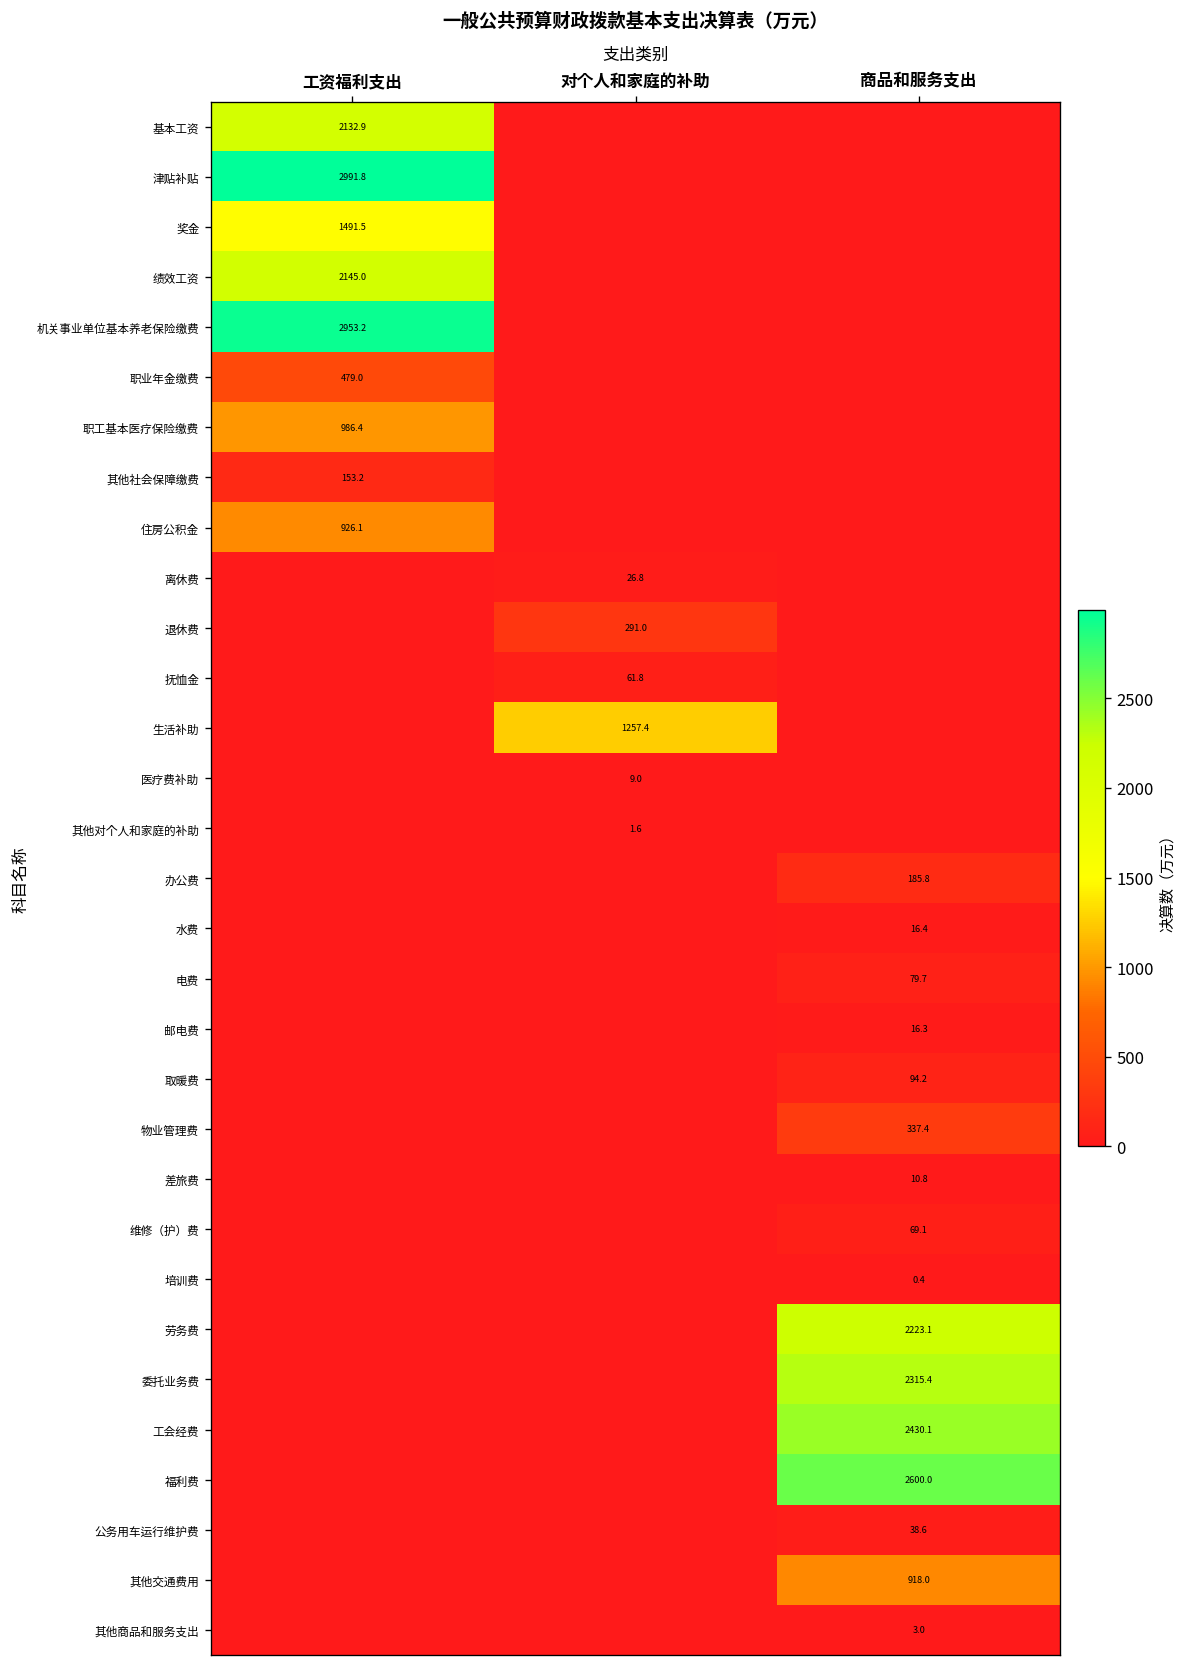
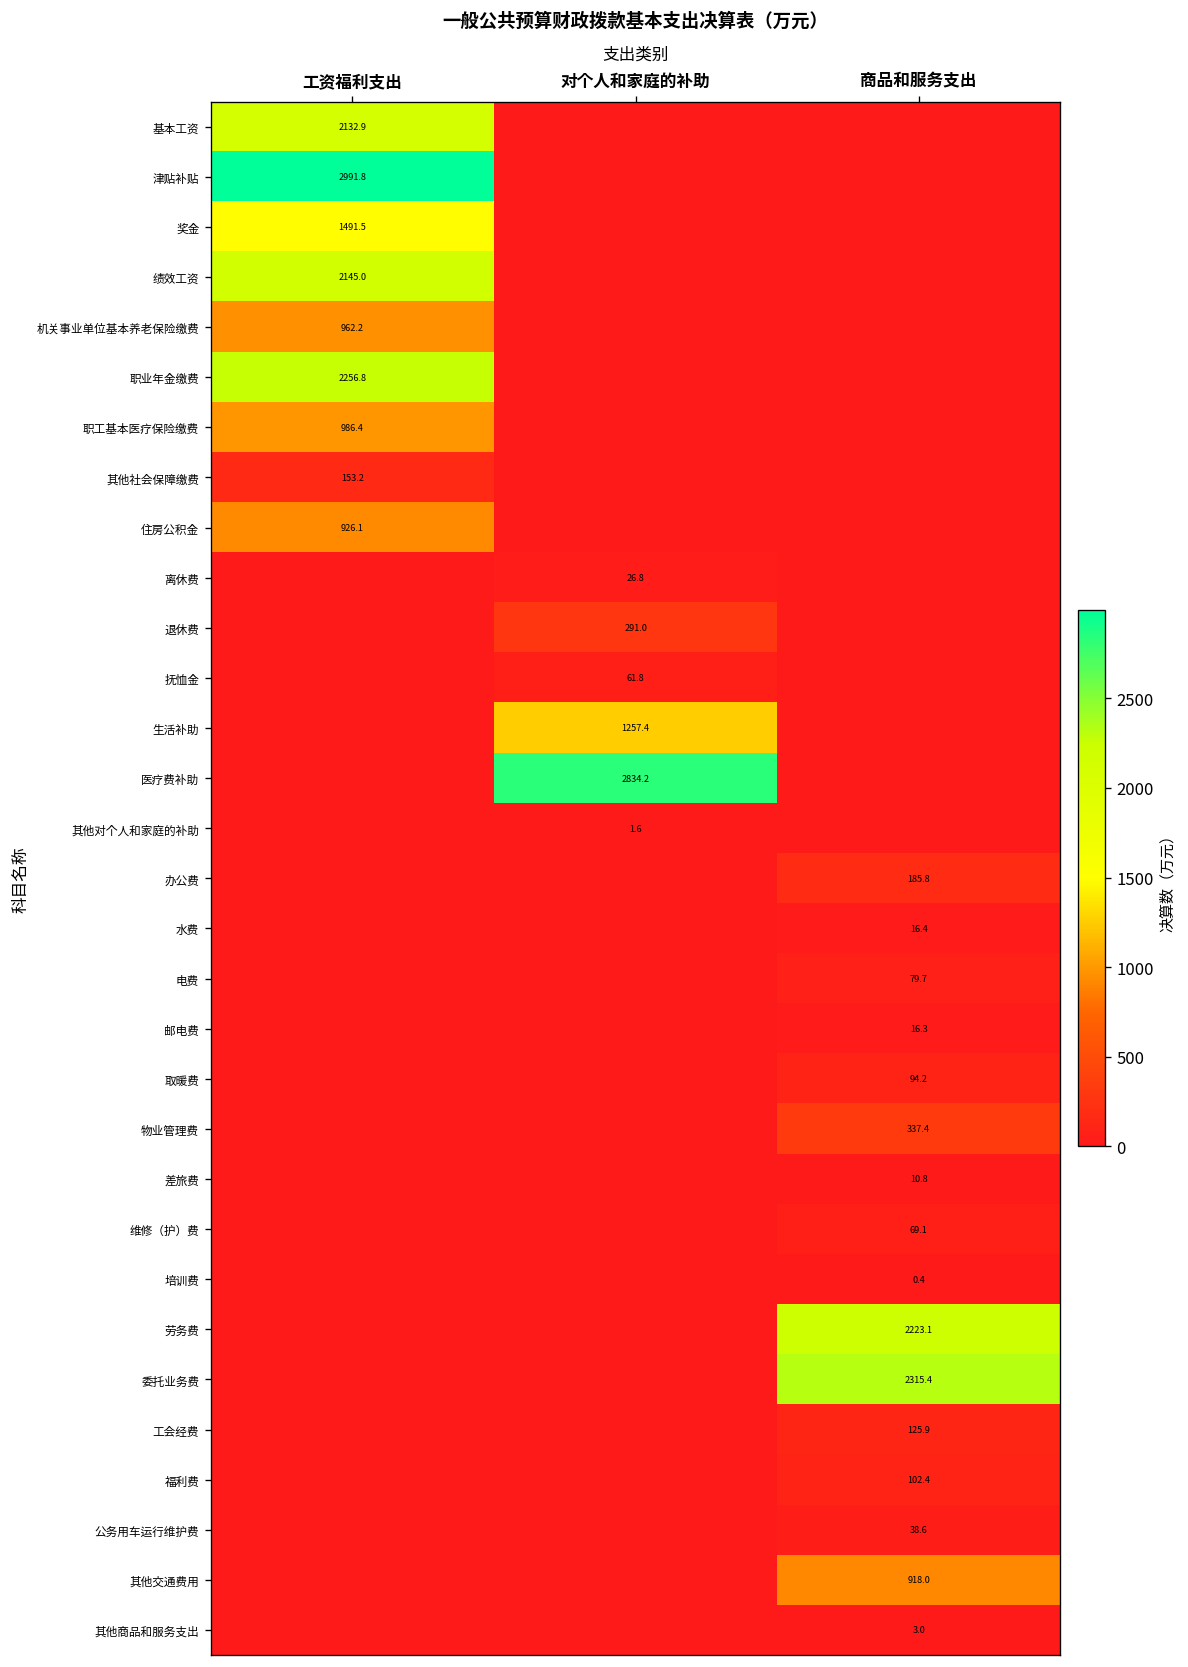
机关事业单位基本养老保险缴费, 工资福利支出: 2953.2 -> 962.2
职业年金缴费, 工资福利支出: 479.0 -> 2256.8
医疗费补助, 对个人和家庭的补助: 9.0 -> 2834.2
工会经费, 商品和服务支出: 2430.1 -> 125.9
福利费, 商品和服务支出: 2600.0 -> 102.4
